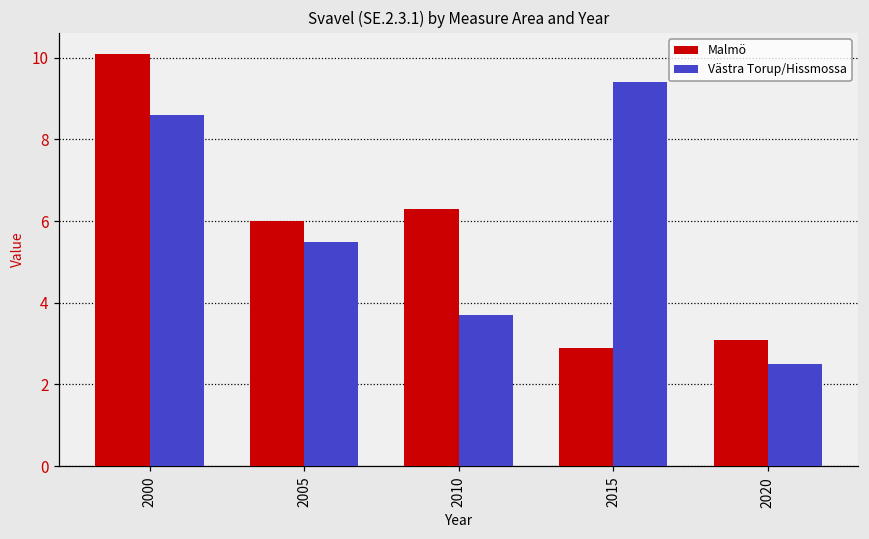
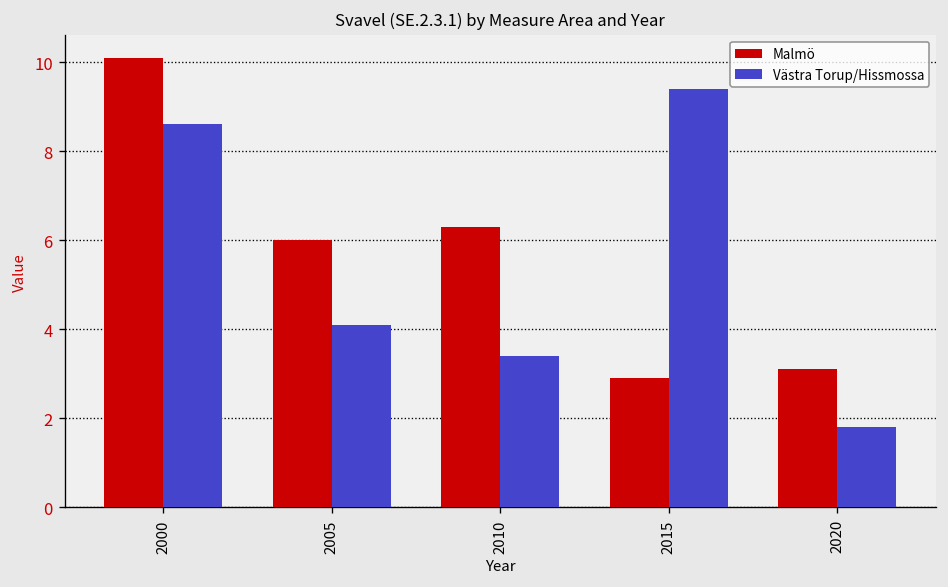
Västra Torup/Hissmossa, 2005: 5.5 -> 4.1
Västra Torup/Hissmossa, 2010: 3.7 -> 3.4
Västra Torup/Hissmossa, 2020: 2.5 -> 1.8
